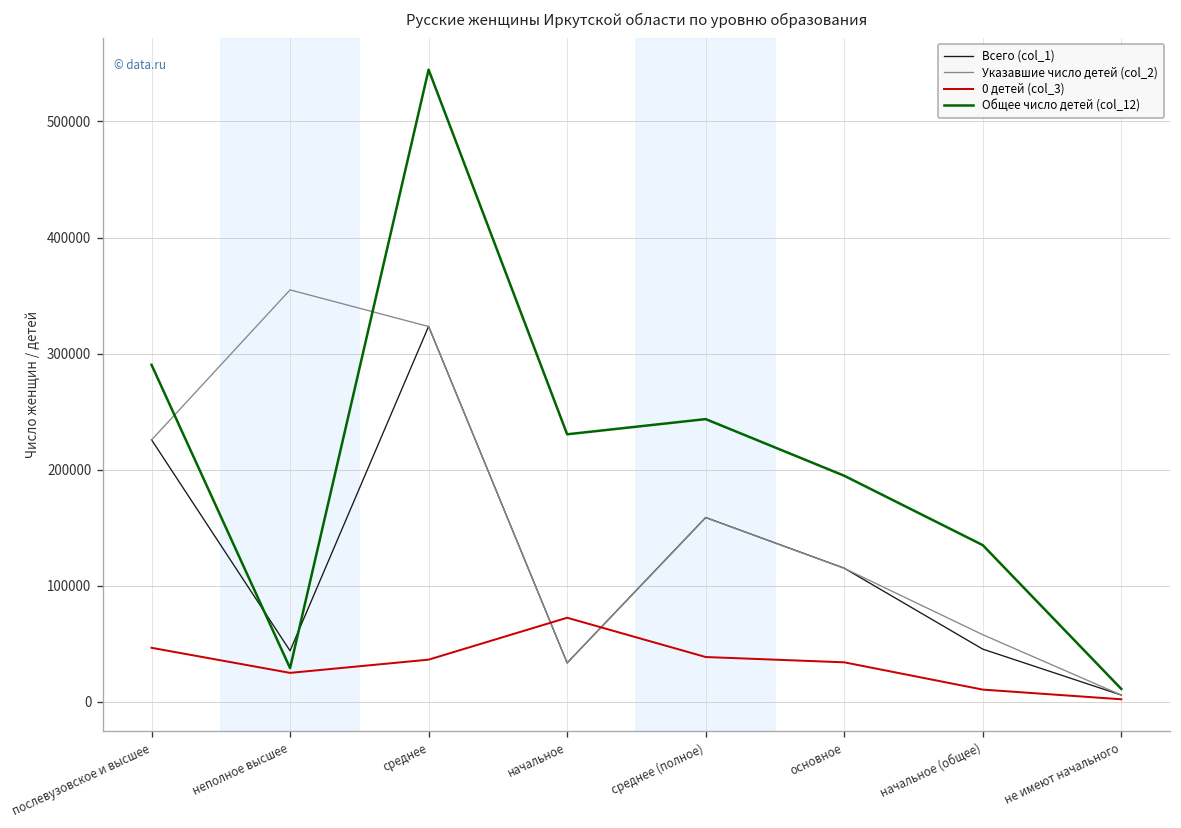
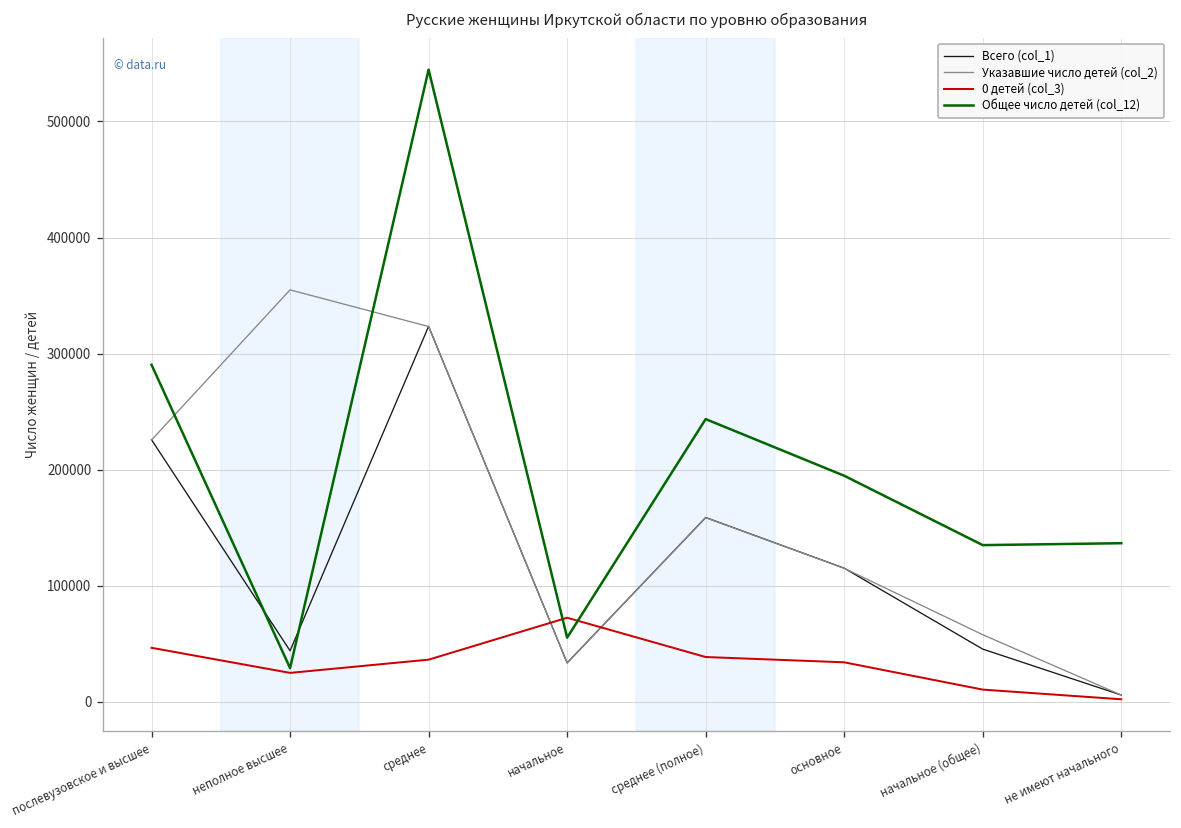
Общее число детей (col_12), начальное: 230000 -> 60000
Общее число детей (col_12), не имеют начального: 10000 -> 140000
